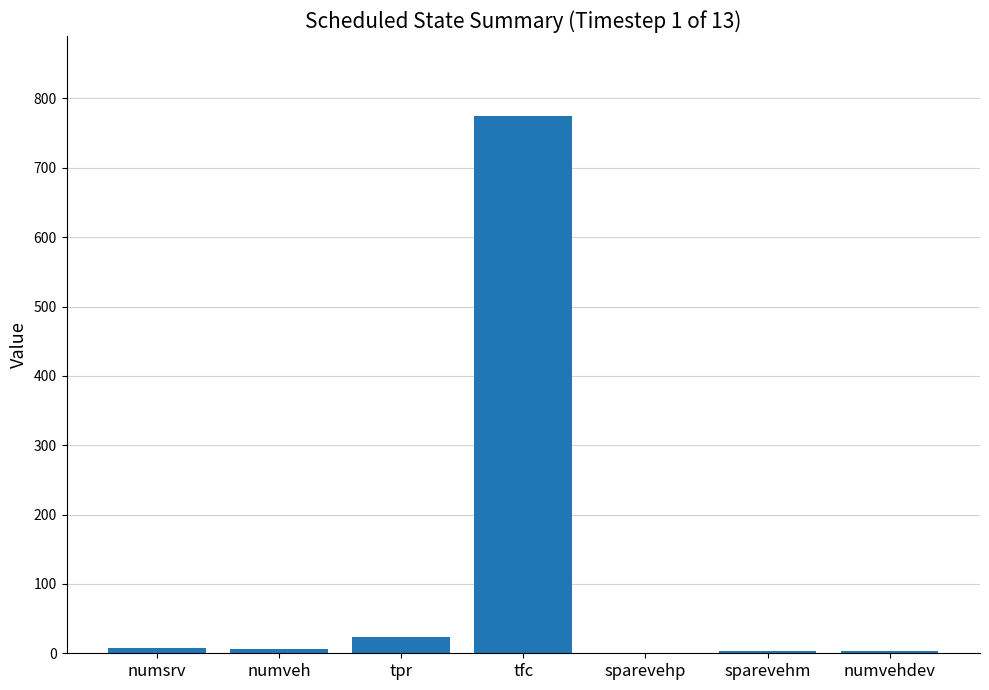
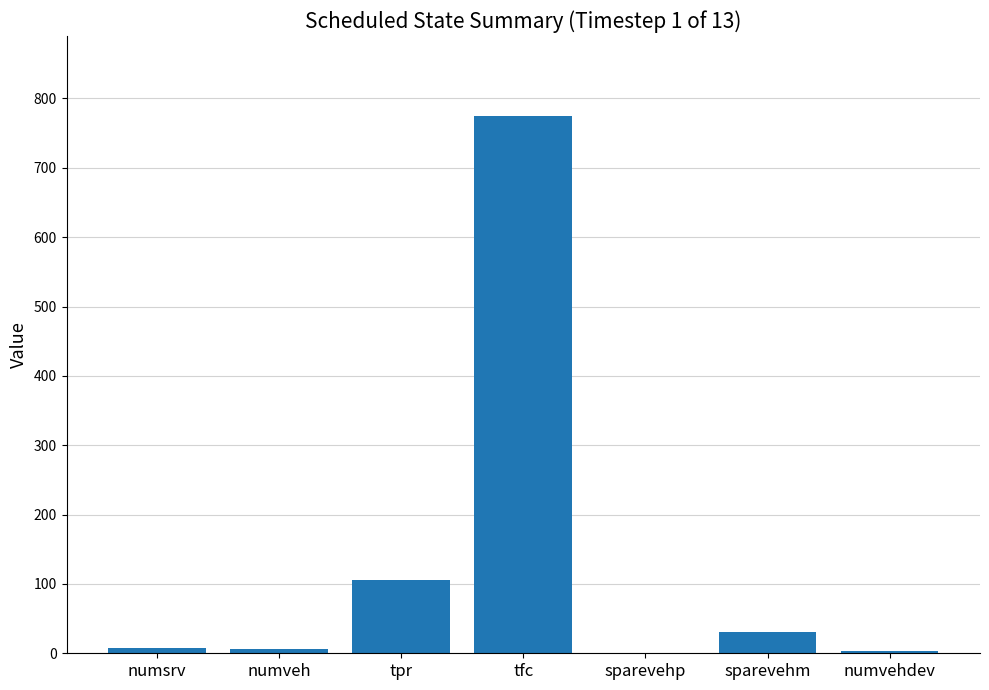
tpr: 20 -> 110
sparevehm: 0 -> 30
